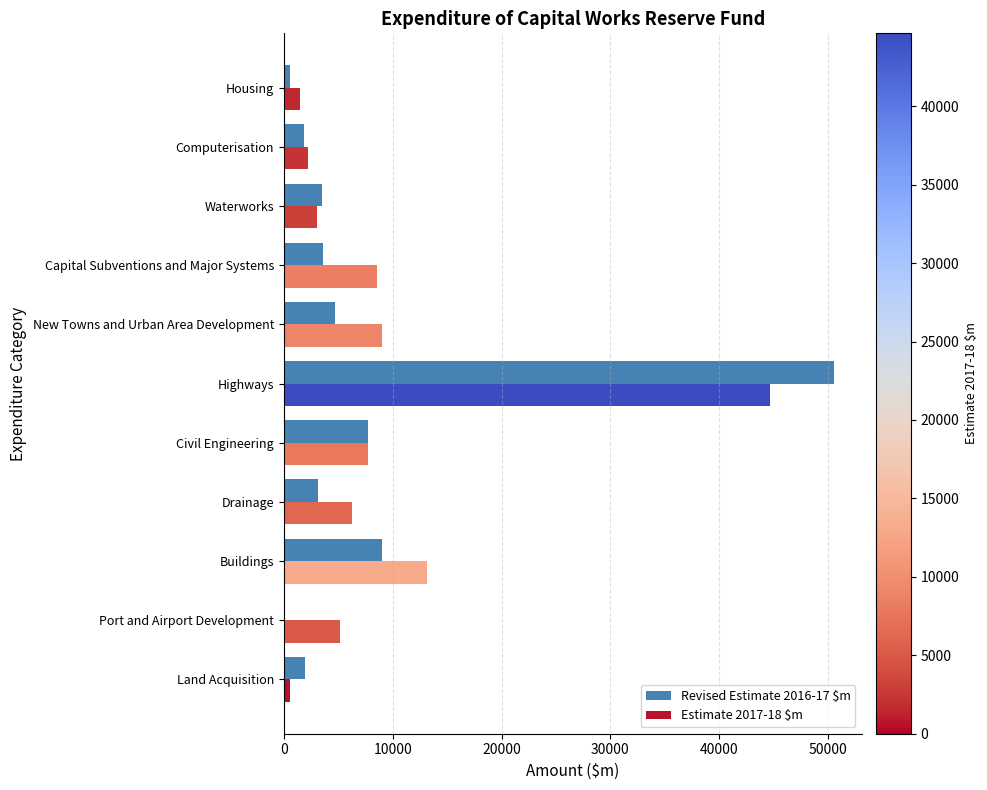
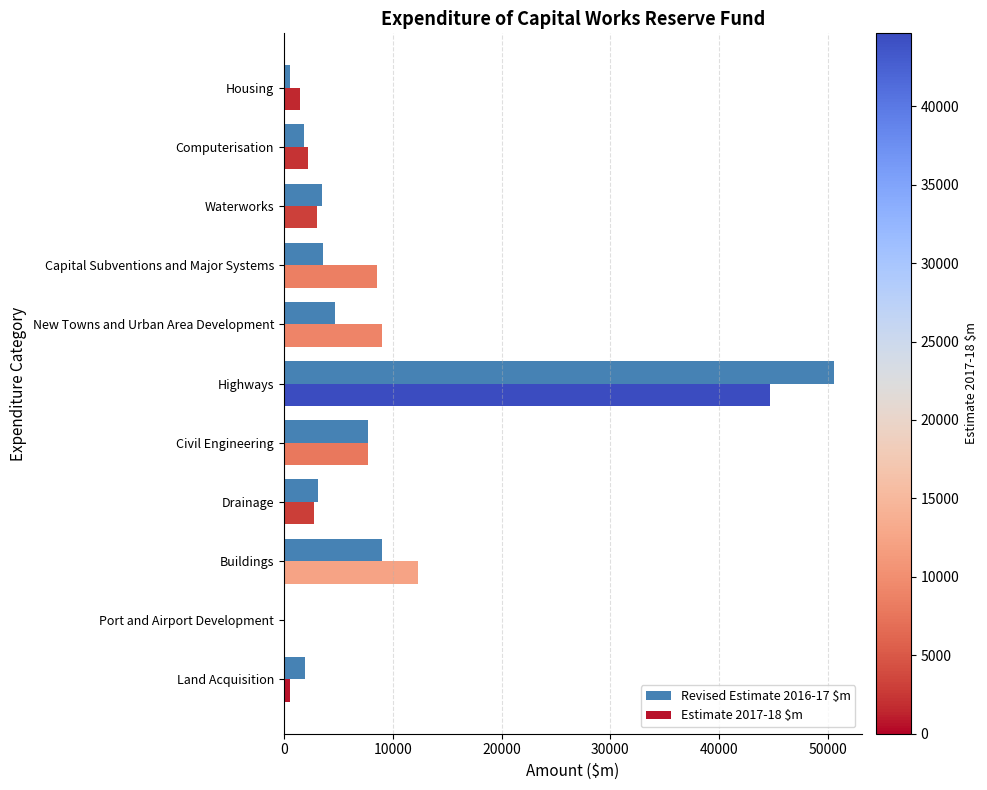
Estimate 2017-18 $m, Drainage: 6300 -> 2800
Estimate 2017-18 $m, Buildings: 13200 -> 12400
Estimate 2017-18 $m, Port and Airport Development: 5100 -> 0
